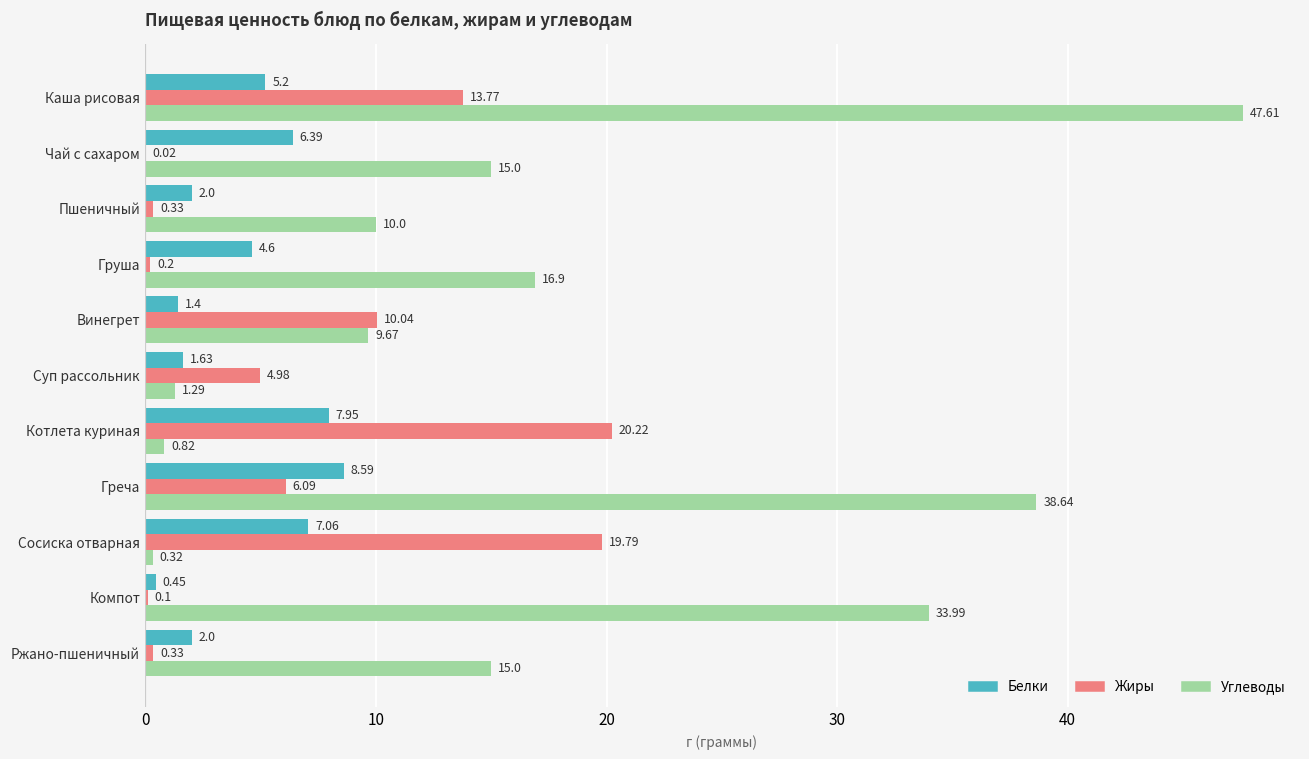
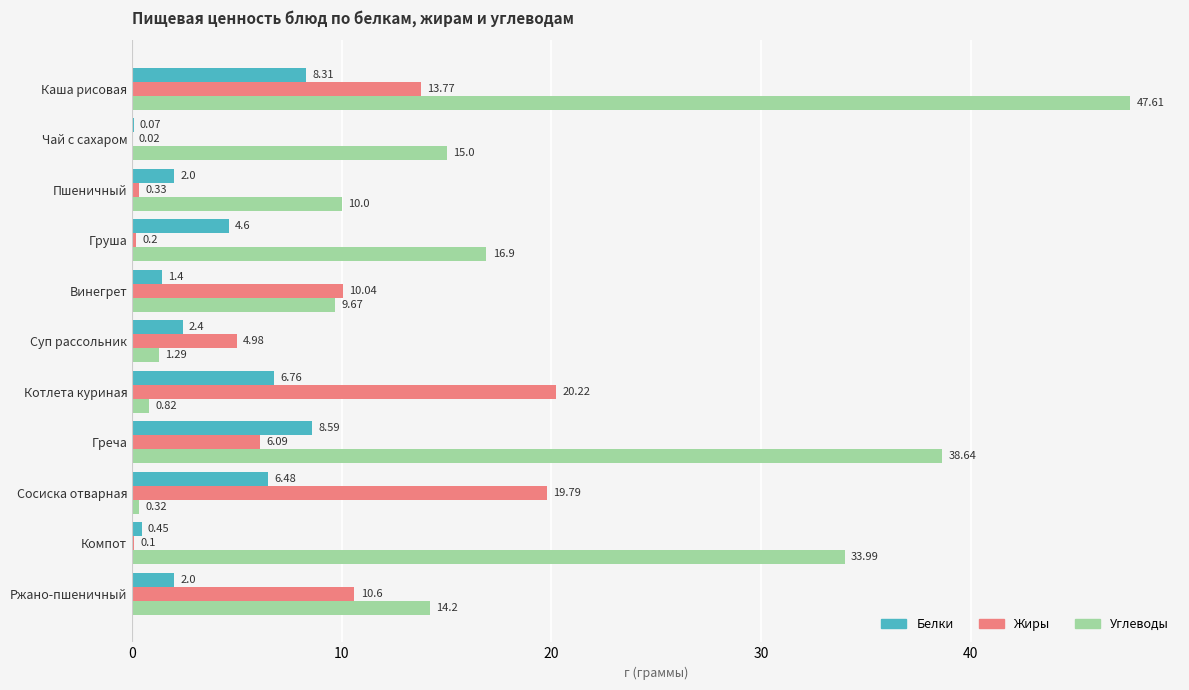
Белки, Каша рисовая: 5.2 -> 8.31
Белки, Чай с сахаром: 6.39 -> 0.07
Белки, Суп рассольник: 1.63 -> 2.4
Белки, Котлета куриная: 7.95 -> 6.76
Белки, Сосиска отварная: 7.06 -> 6.48
Жиры, Ржано-пшеничный: 0.33 -> 10.6
Углеводы, Ржано-пшеничный: 15.0 -> 14.2
